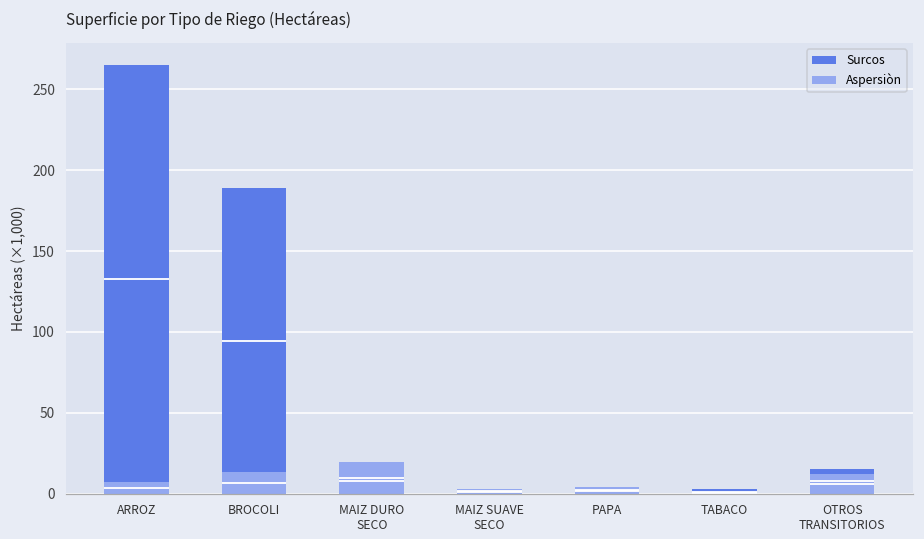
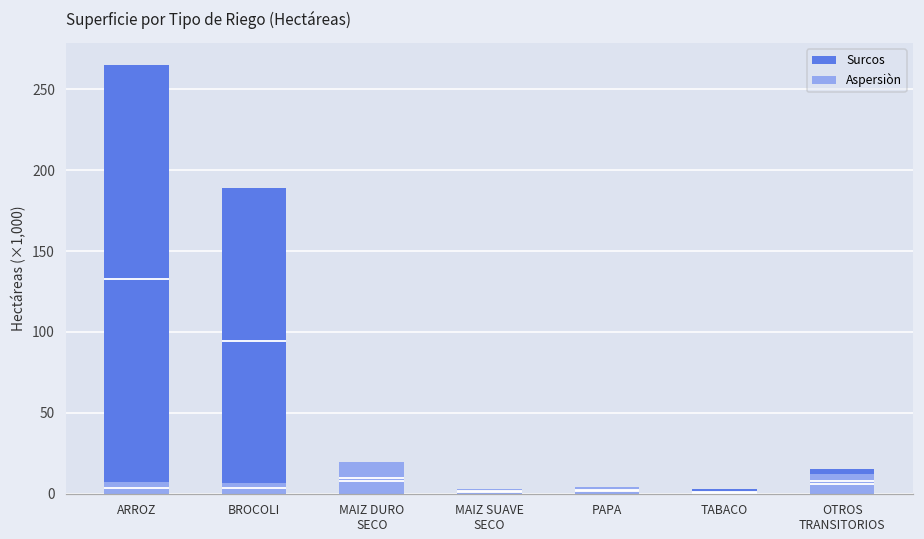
Aspersiòn, BROCOLI: 13 -> 7
